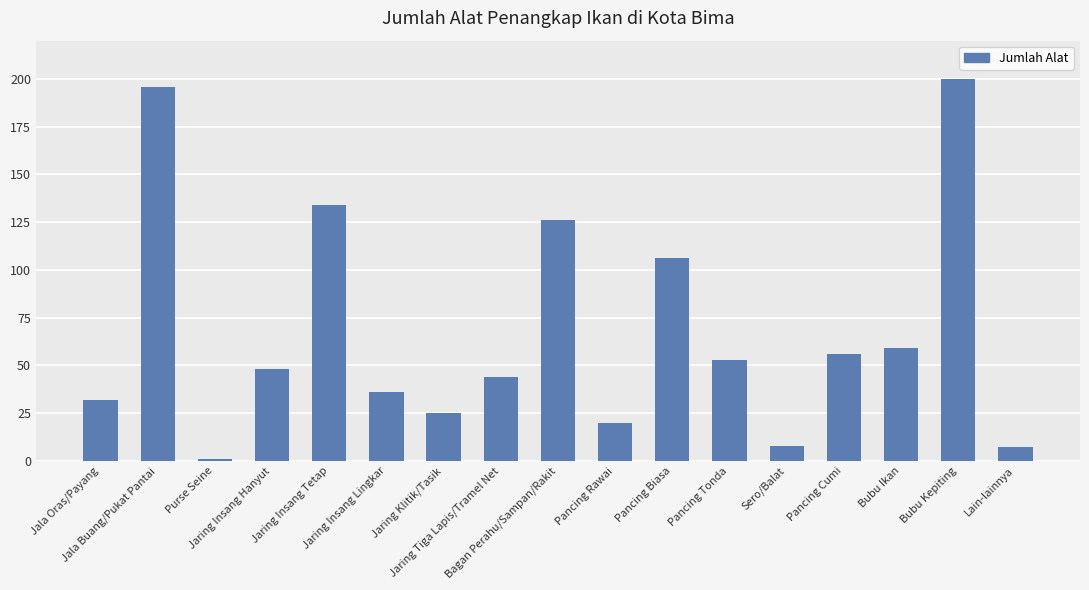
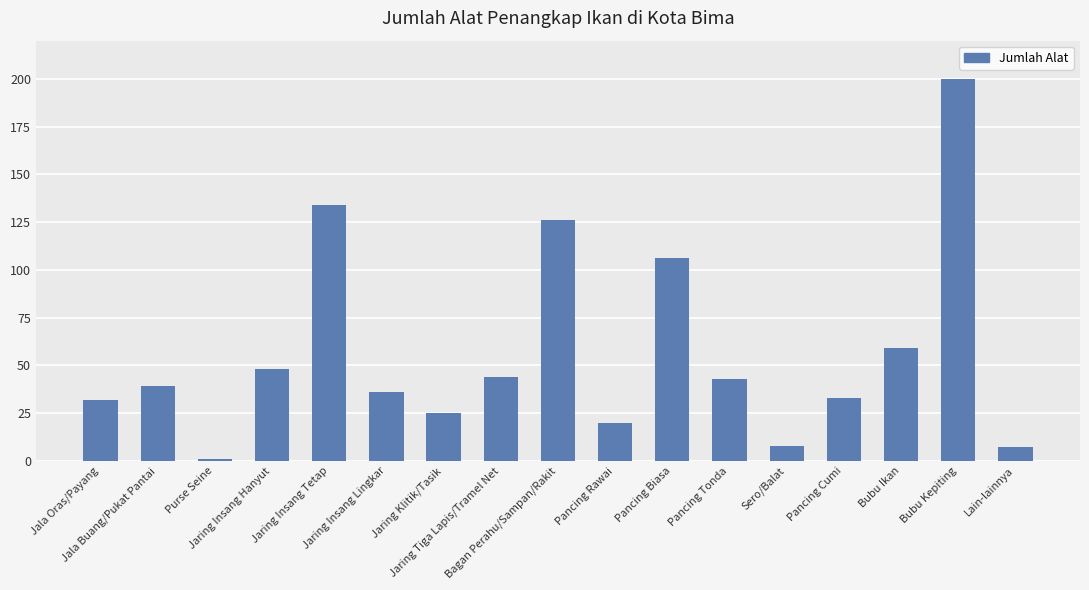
Jala Buang/Pukat Pantai: 196 -> 39
Pancing Tonda: 53 -> 43
Pancing Cumi: 56 -> 33
